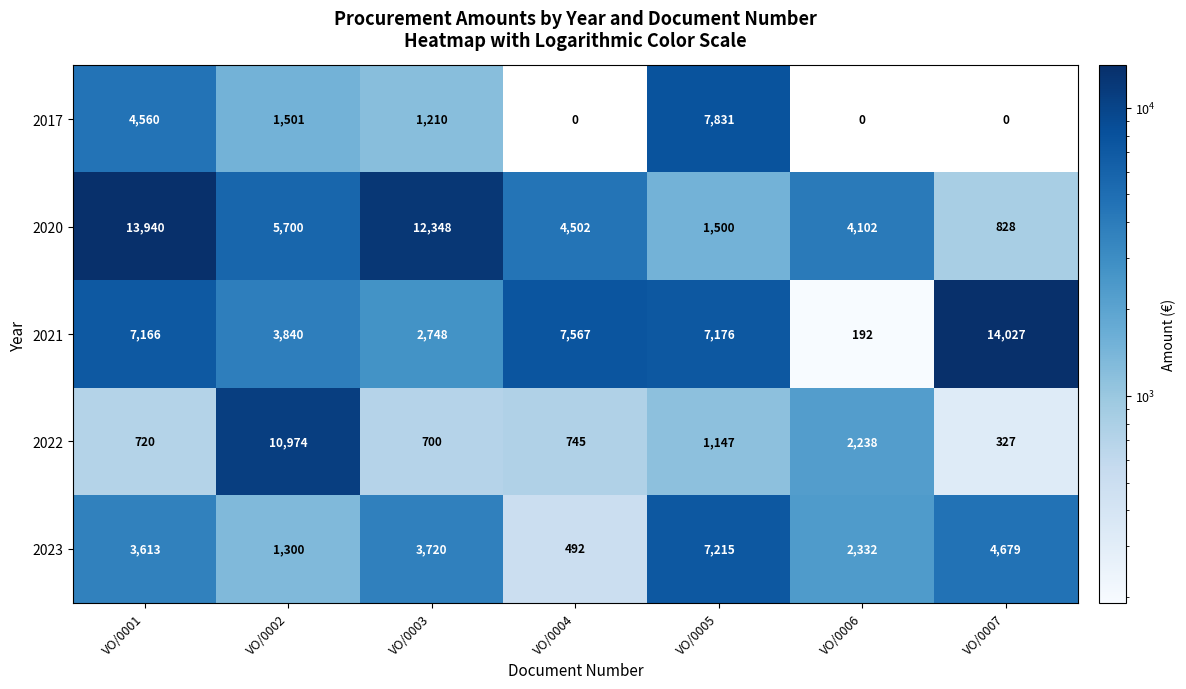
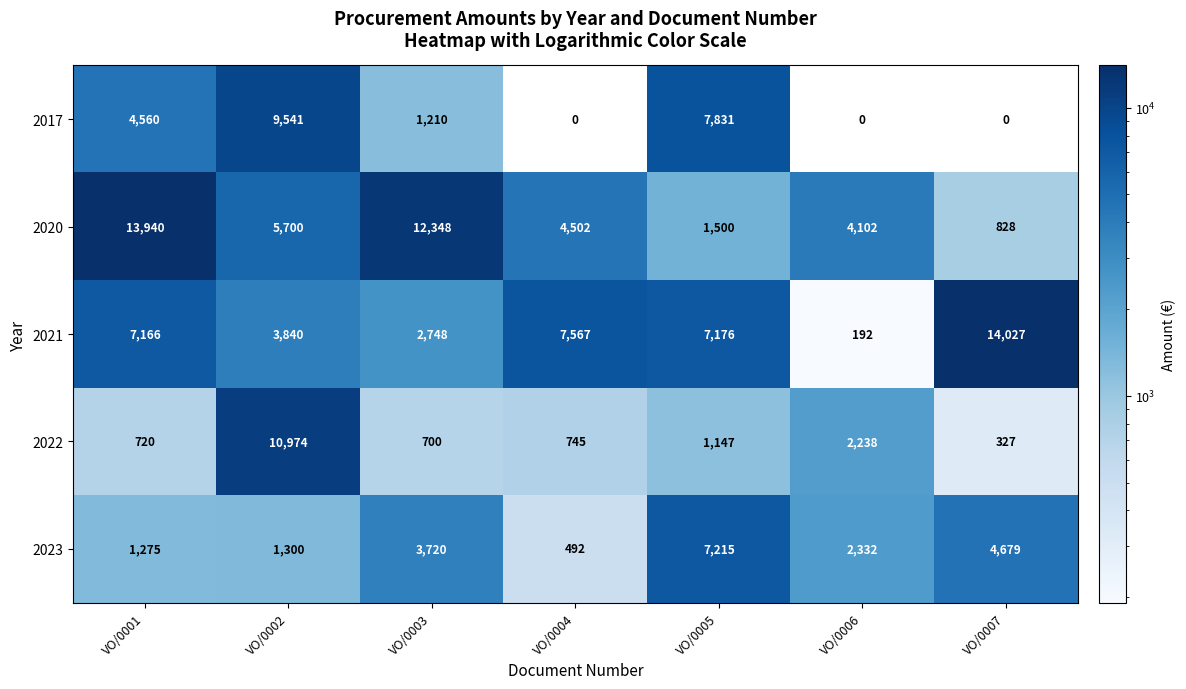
2017, VO/0002: 1,501 -> 9,541
2023, VO/0001: 3,613 -> 1,275
